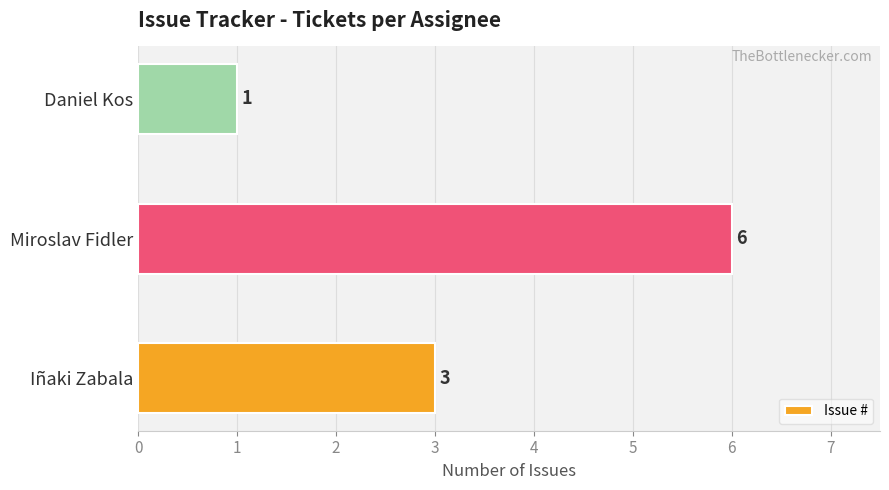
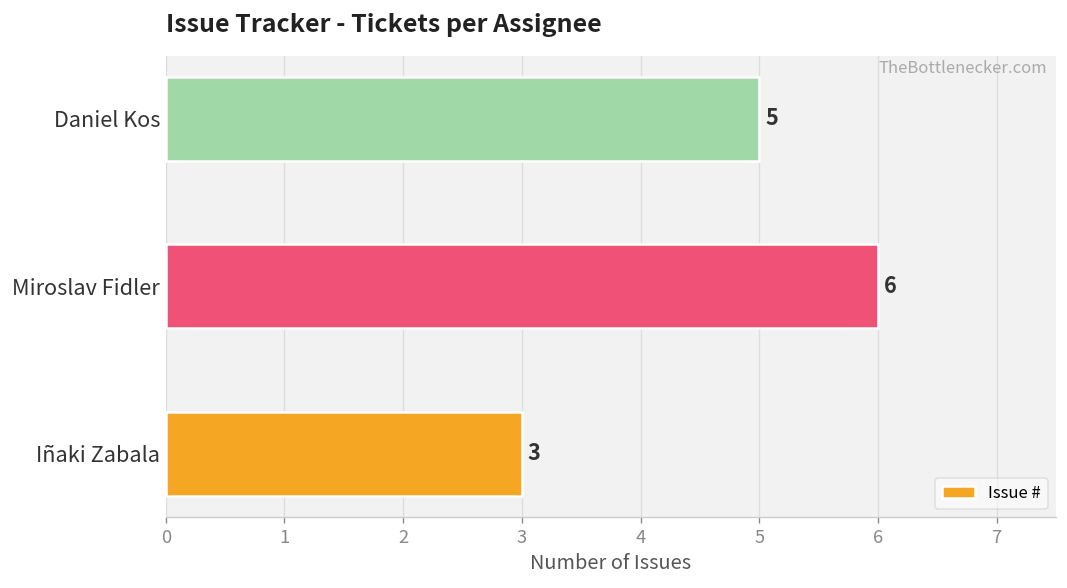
Daniel Kos: 1 -> 5
